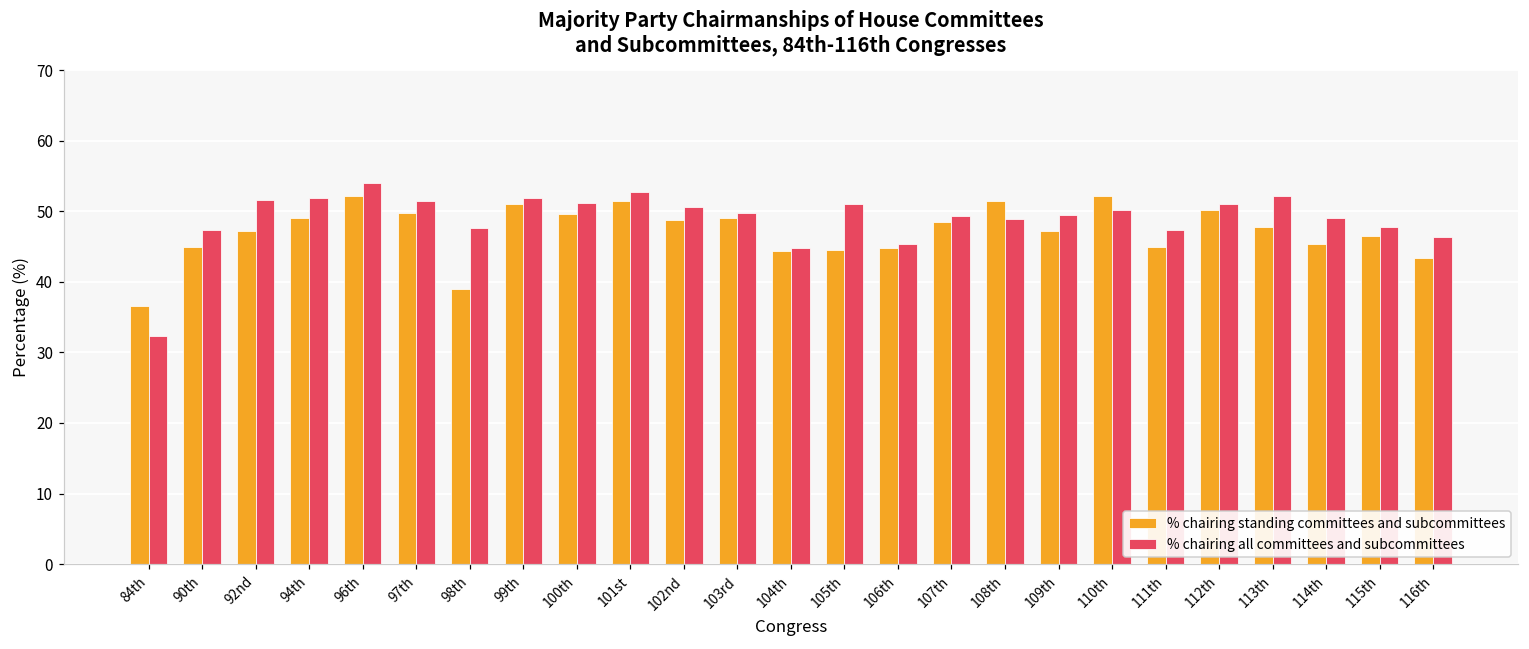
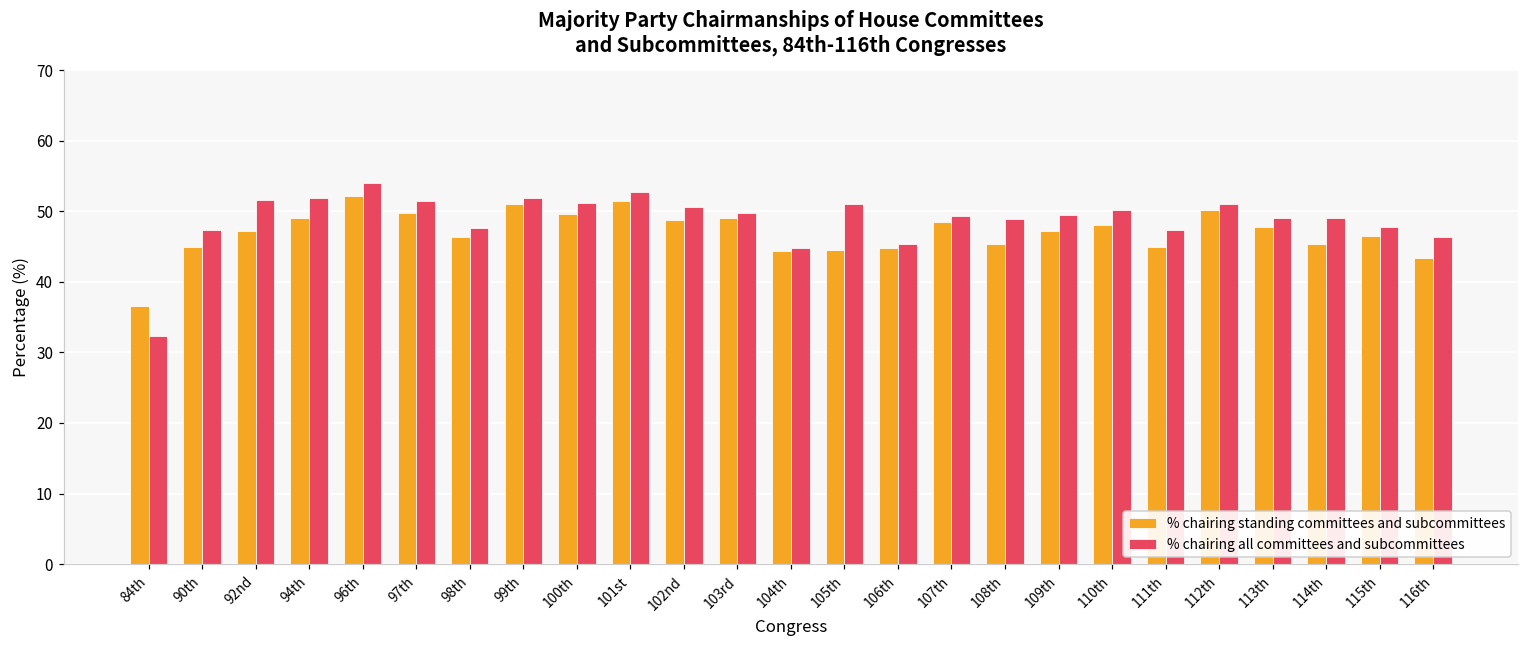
% chairing standing committees and subcommittees, 98th: 39 -> 46
% chairing standing committees and subcommittees, 108th: 52 -> 45
% chairing standing committees and subcommittees, 110th: 52 -> 48
% chairing all committees and subcommittees, 113th: 52 -> 49
